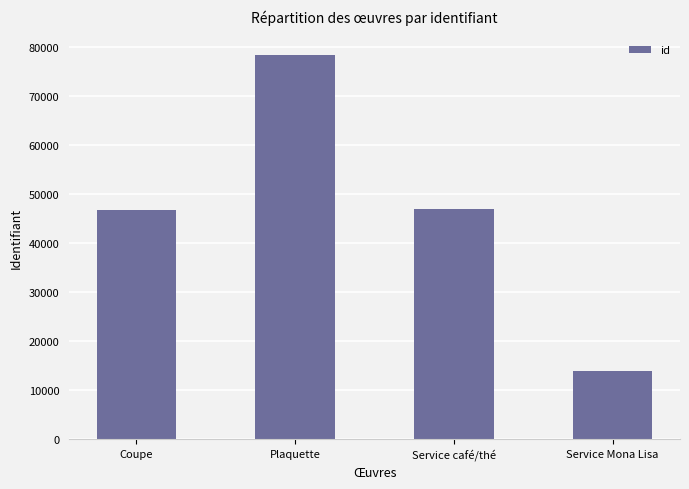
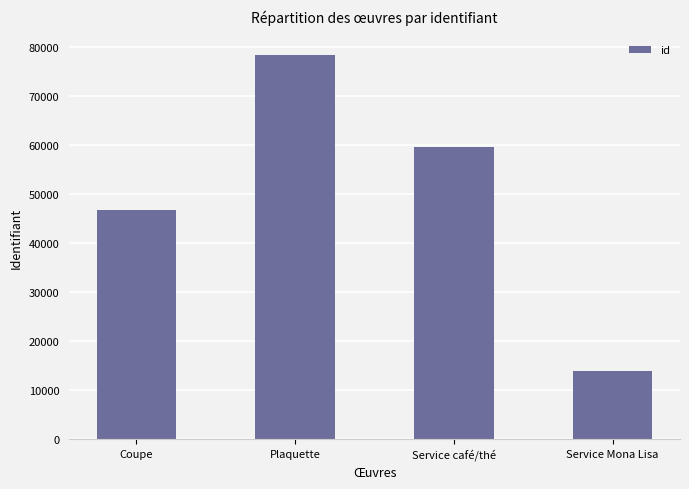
Service café/thé: 47000 -> 60000
